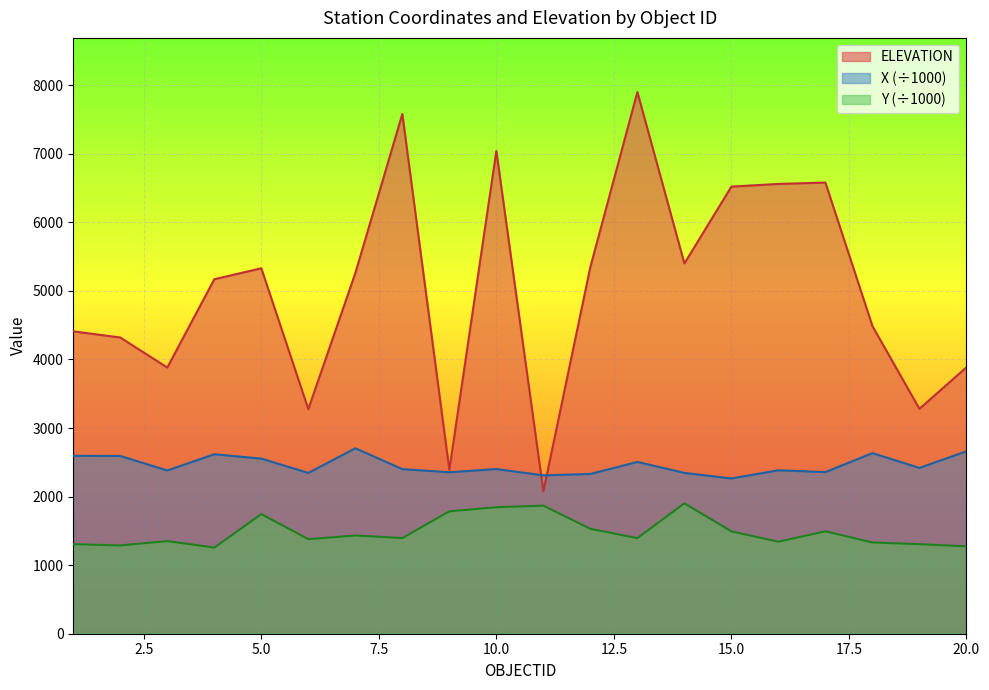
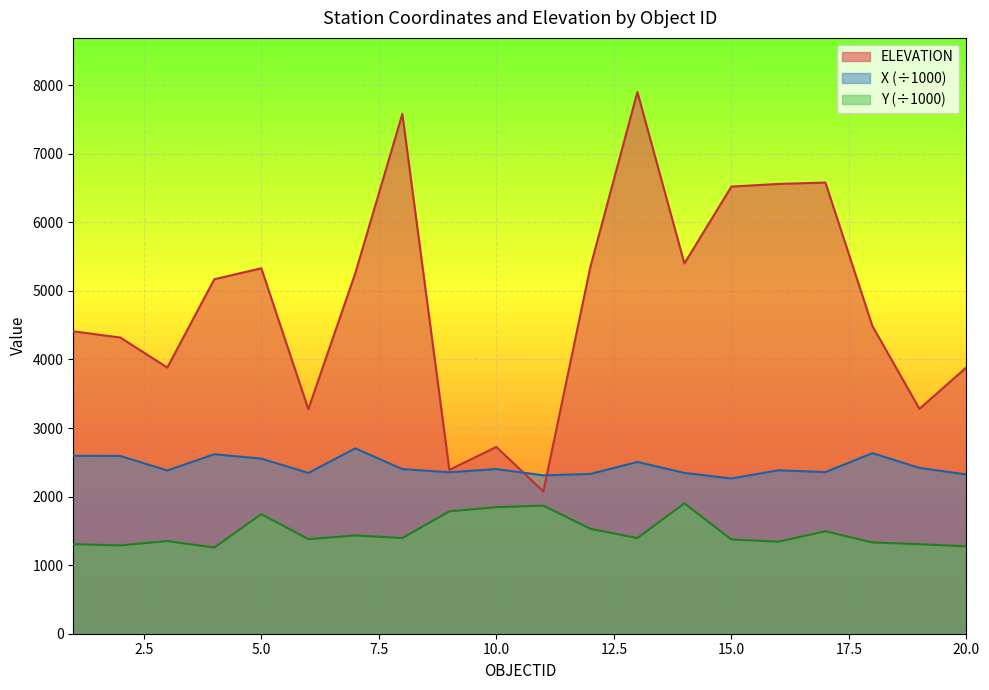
ELEVATION, 10.0: 7000 -> 2700
Y (÷1000), 15.0: 1500 -> 1400
X (÷1000), 20.0: 2700 -> 2300
